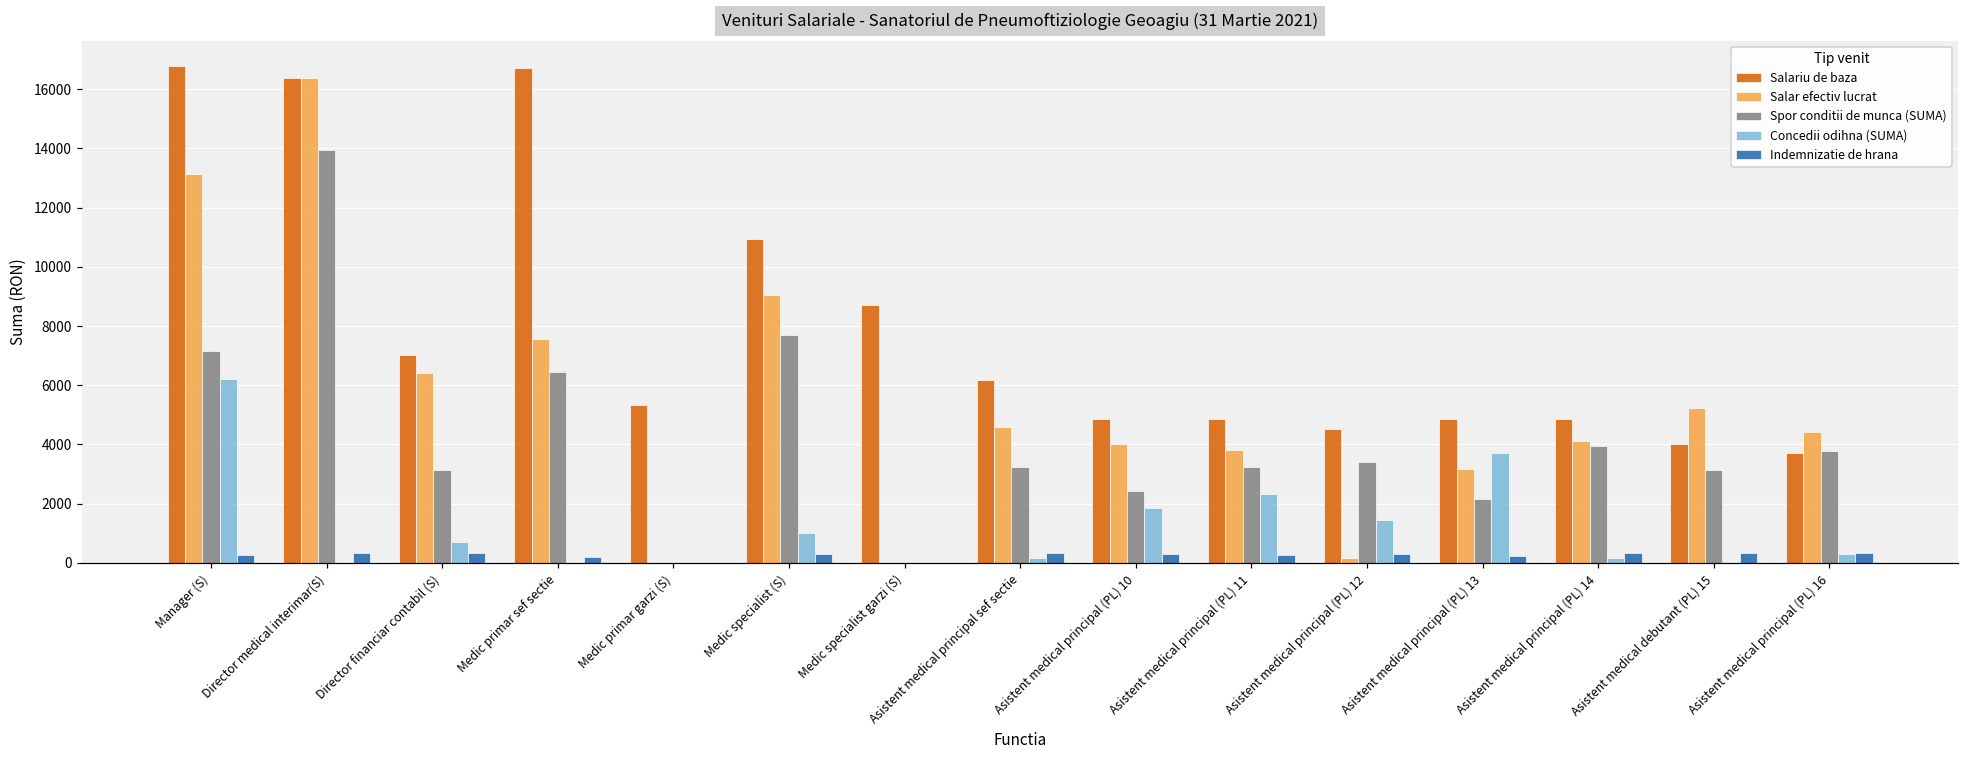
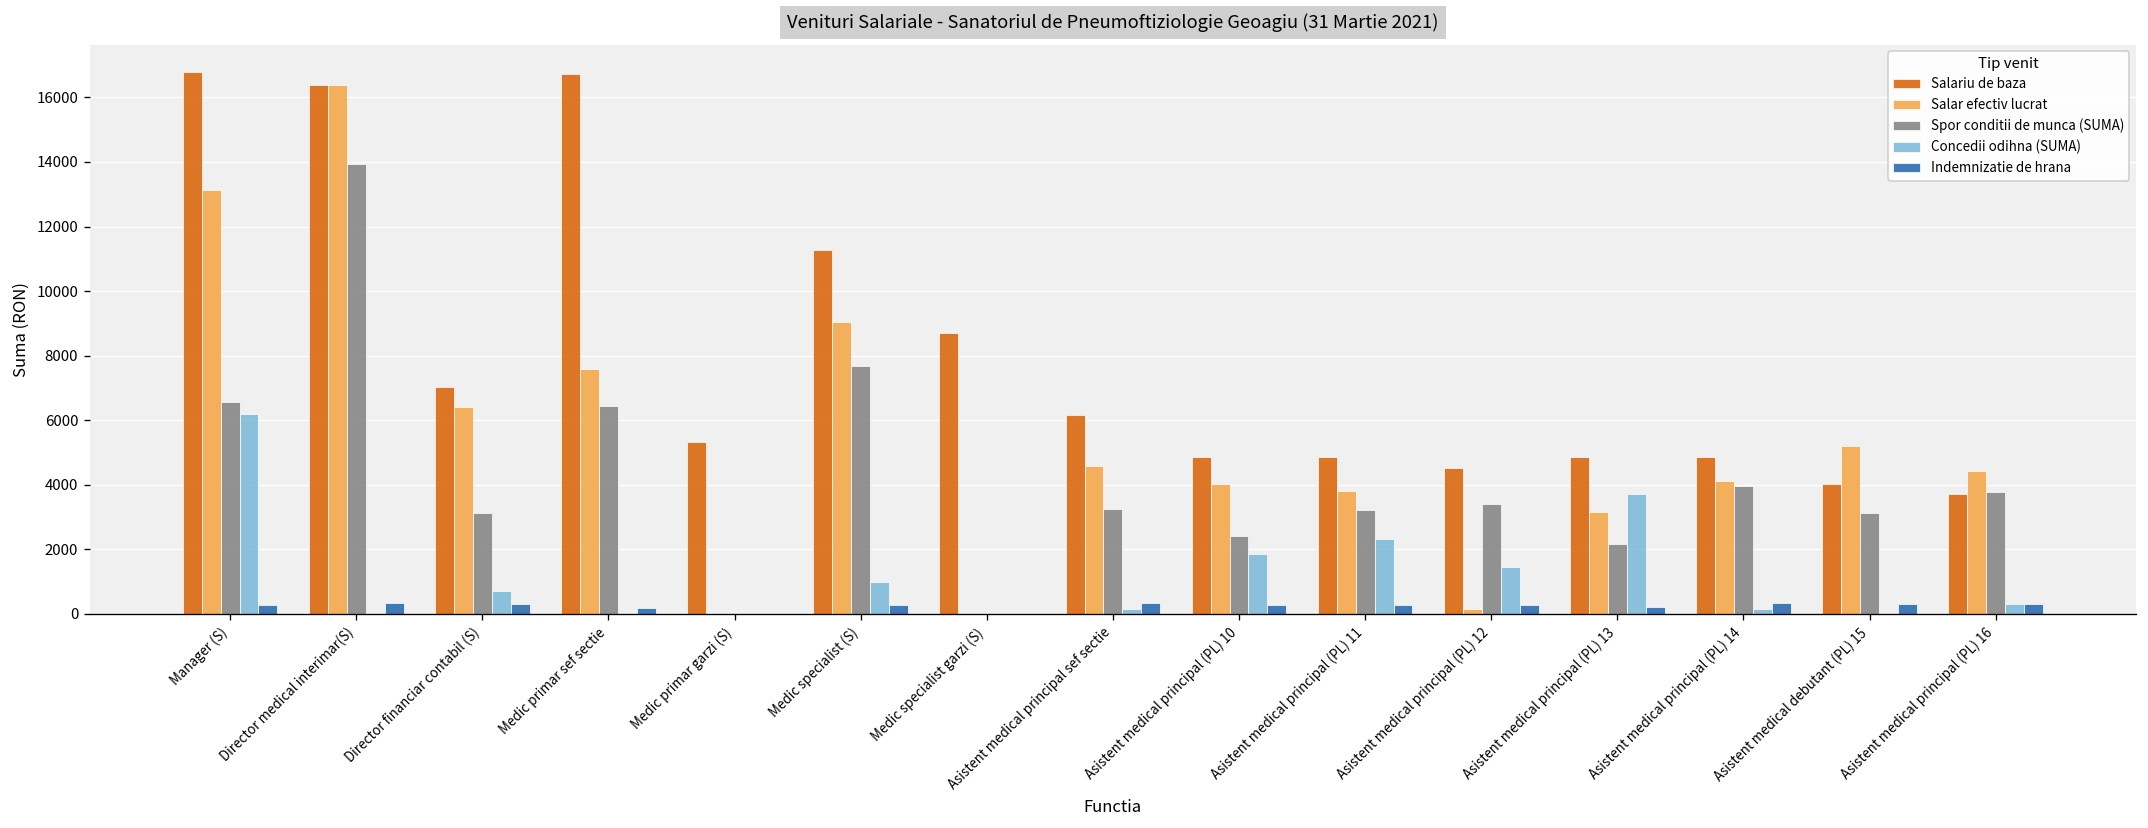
Spor conditii de munca (SUMA), Manager (S): 7100 -> 6600
Salariu de baza, Medic specialist (S): 11000 -> 11300
